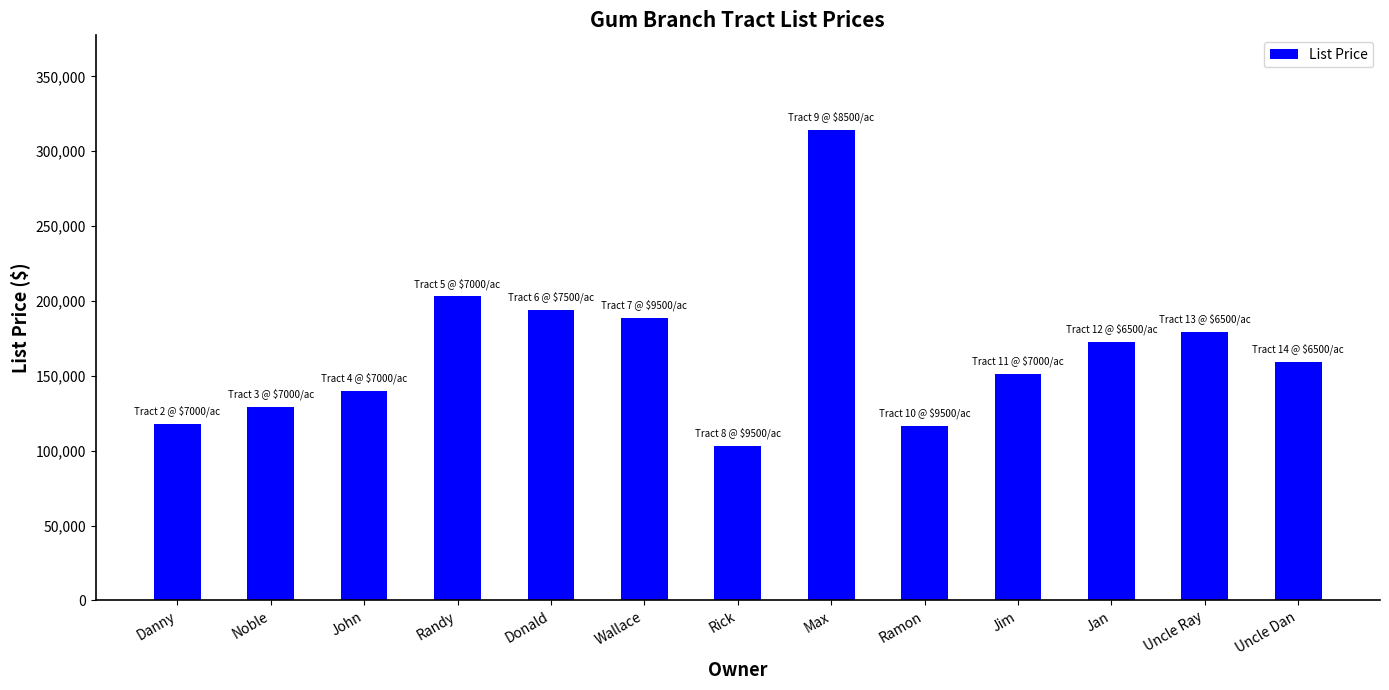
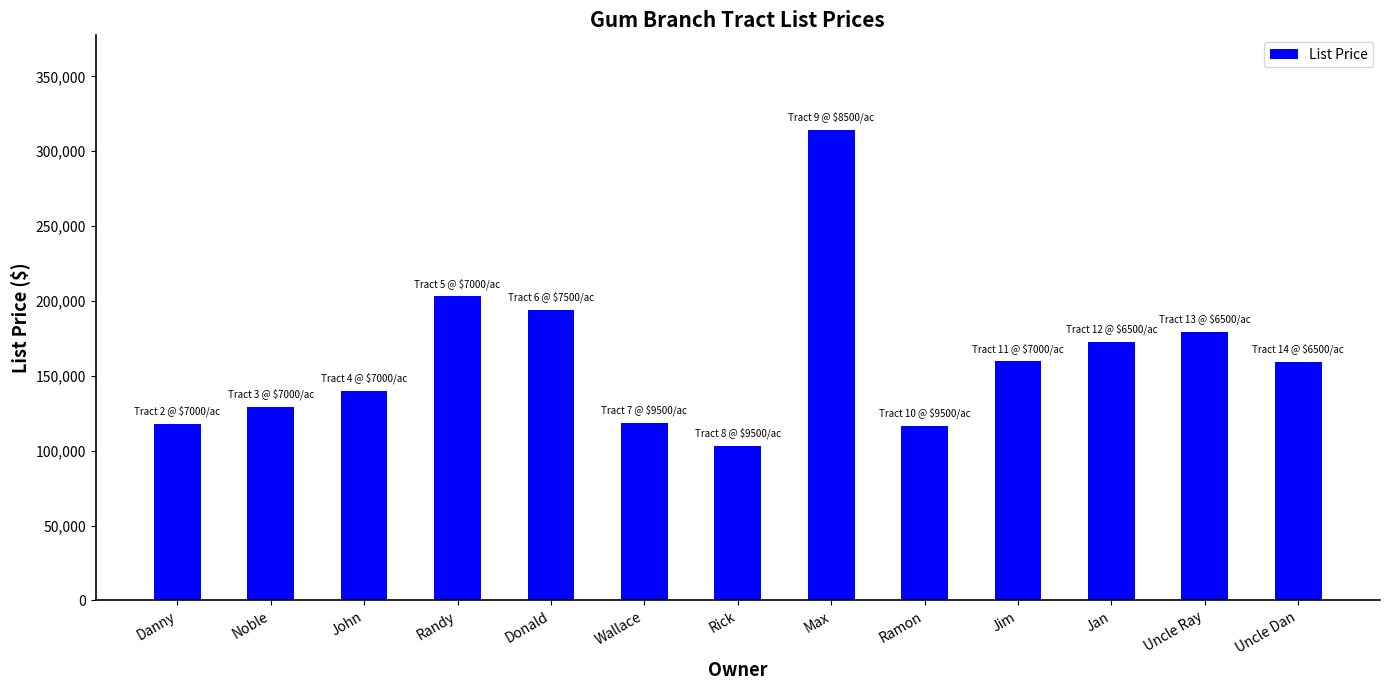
Wallace: 189,000 -> 119,000
Jim: 151,000 -> 160,000
